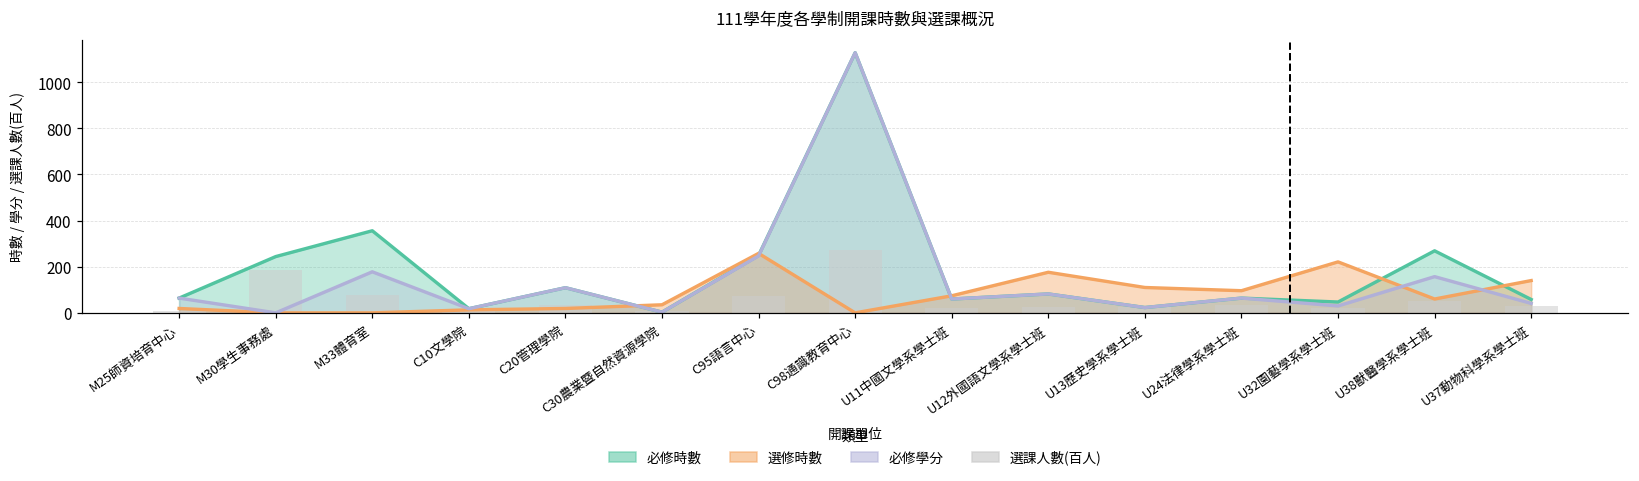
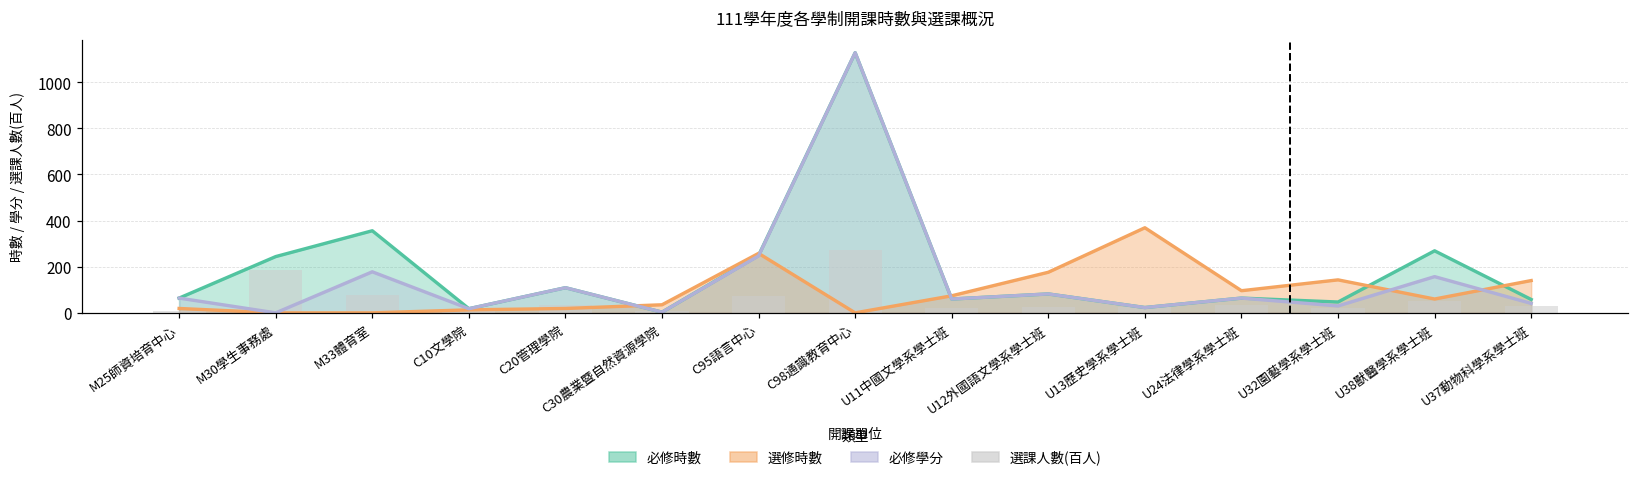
選修時數, U13歷史學系學士班: 110 -> 370
選修時數, U32園藝學系學士班: 220 -> 140
